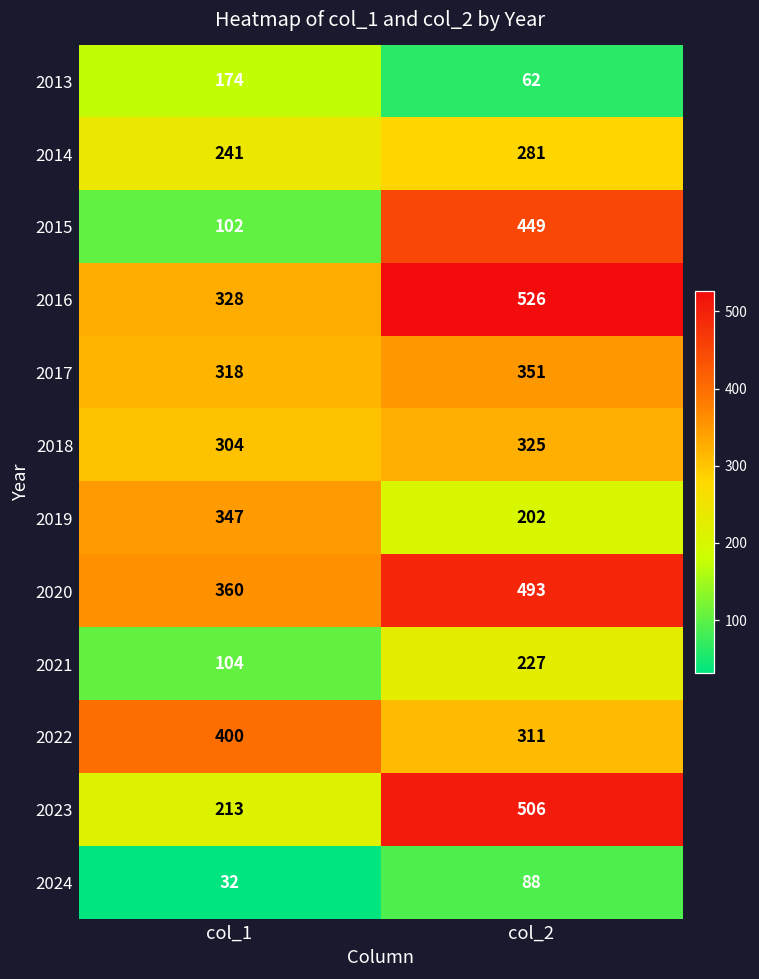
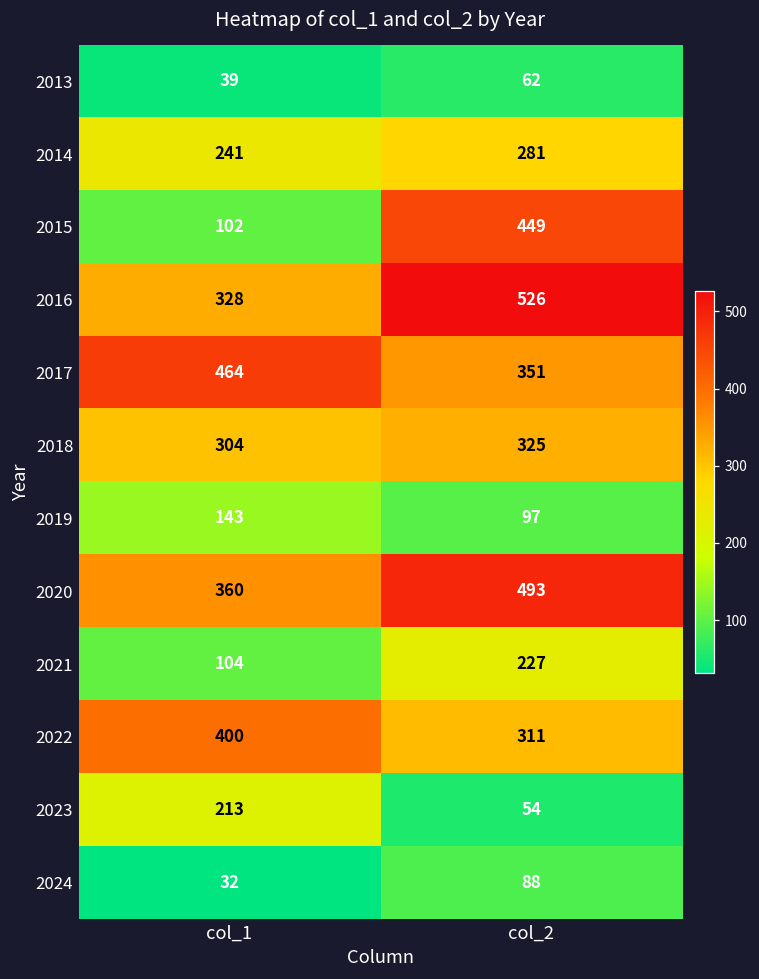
2013, col_1: 174 -> 39
2017, col_1: 318 -> 464
2019, col_1: 347 -> 143
2019, col_2: 202 -> 97
2023, col_2: 506 -> 54
